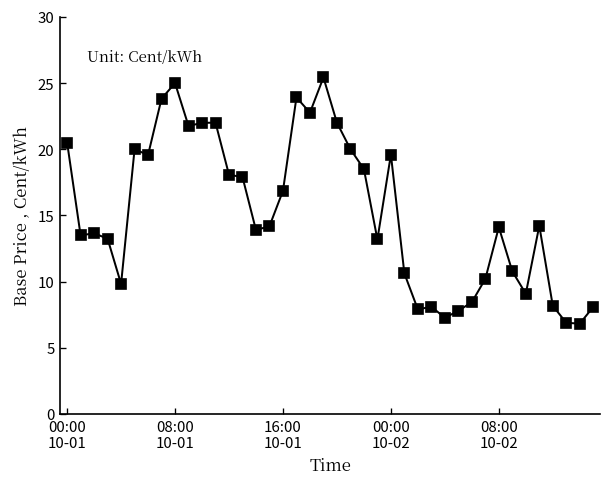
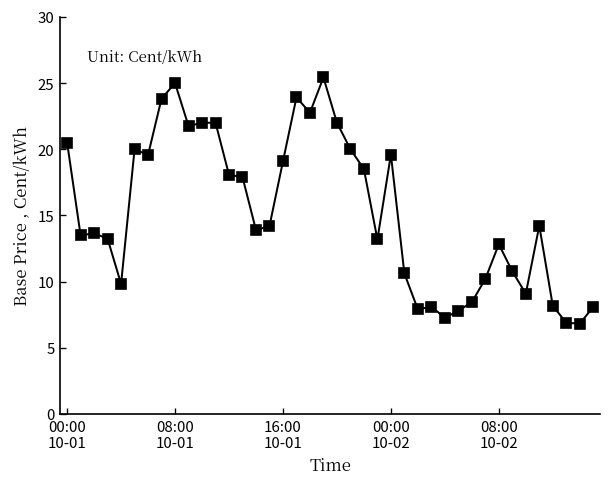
16:00 10-01: 16.9 -> 19.1
08:00 10-02: 14.1 -> 12.8
